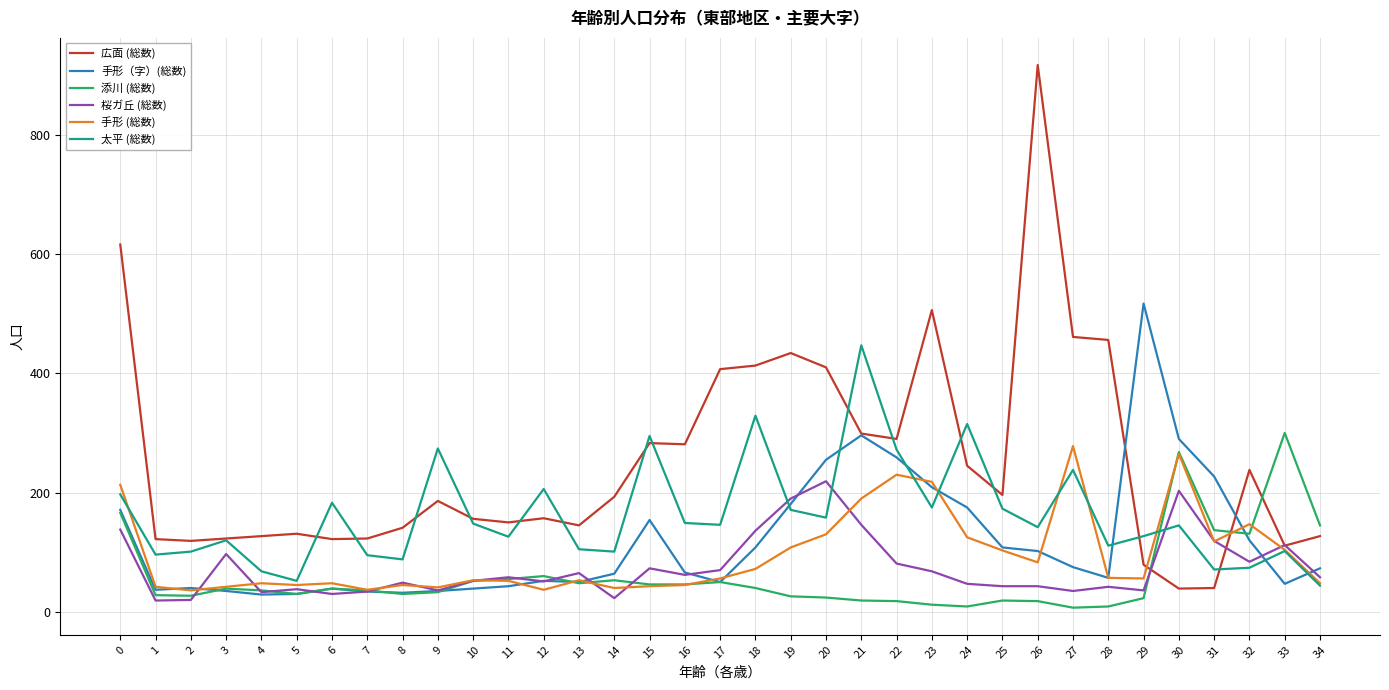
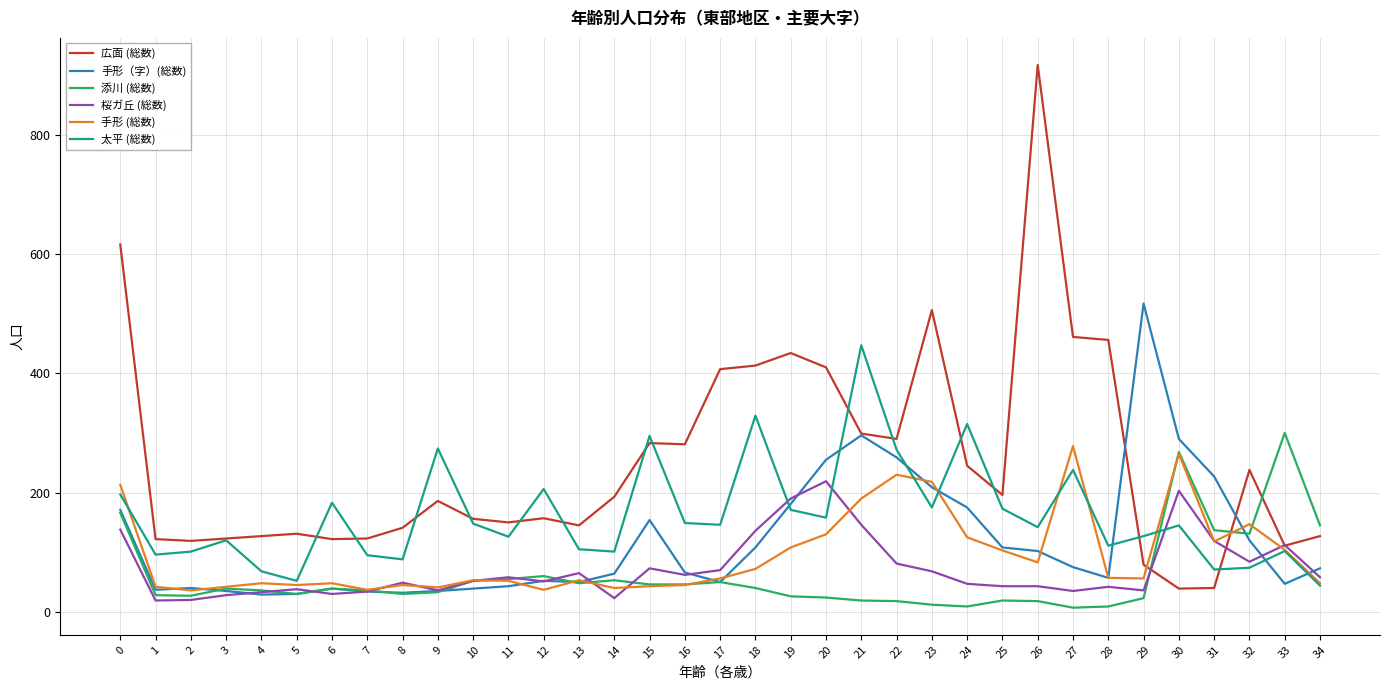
桜ガ丘 (総数), 3: 100 -> 30
